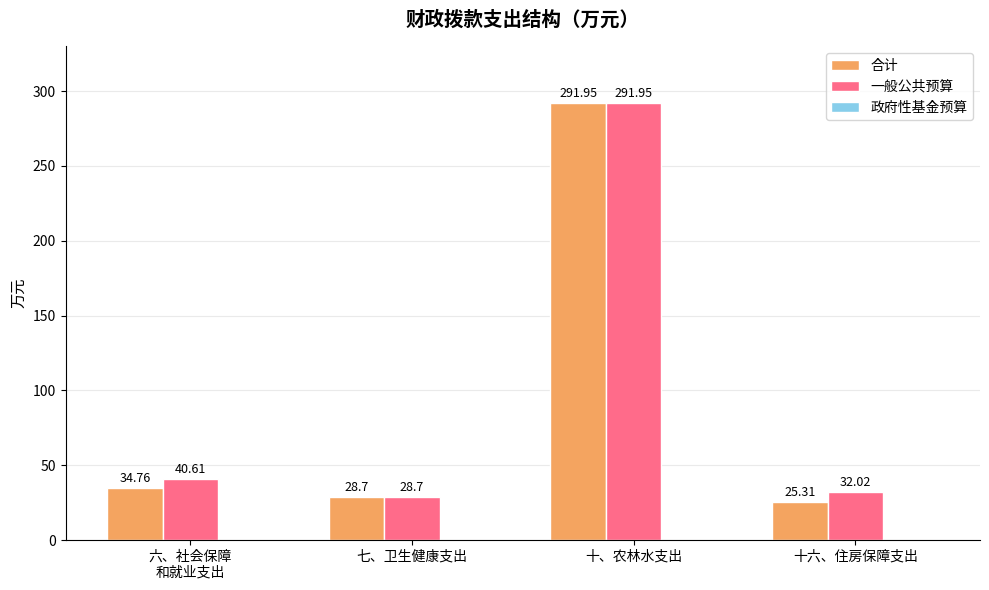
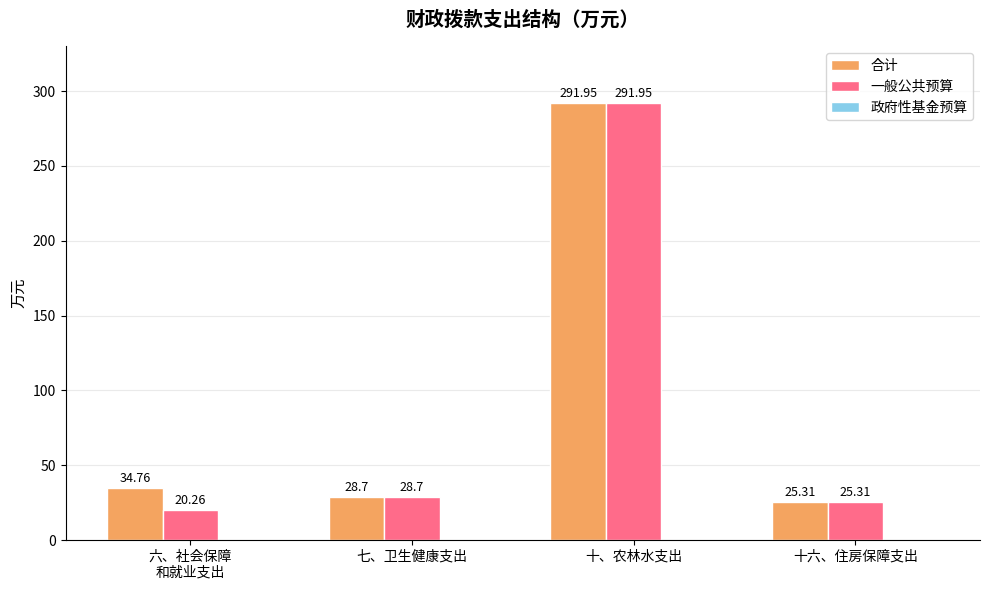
一般公共预算, 六、社会保障 和就业支出: 40.61 -> 20.26
一般公共预算, 十六、住房保障支出: 32.02 -> 25.31
